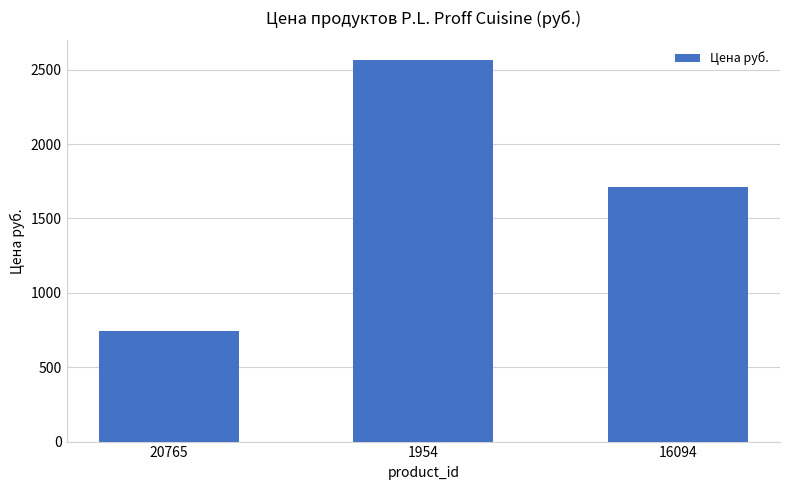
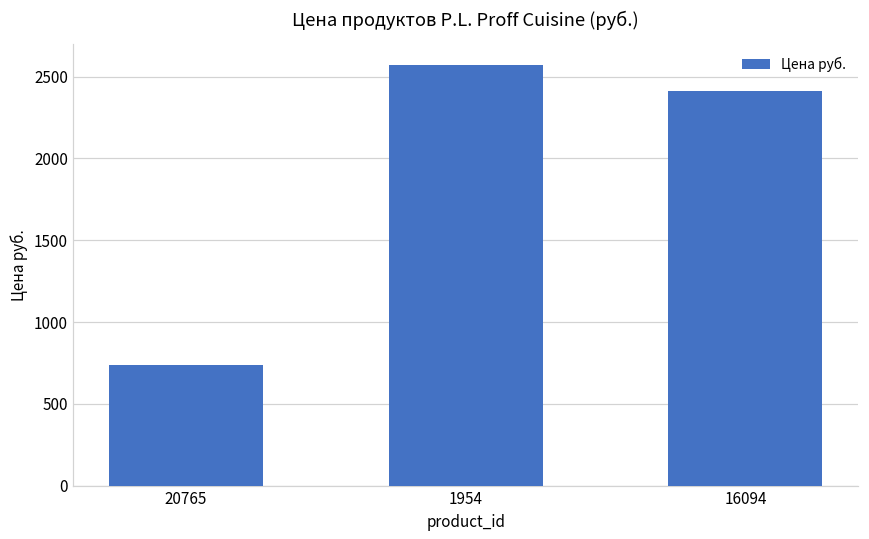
16094: 1710 -> 2410
